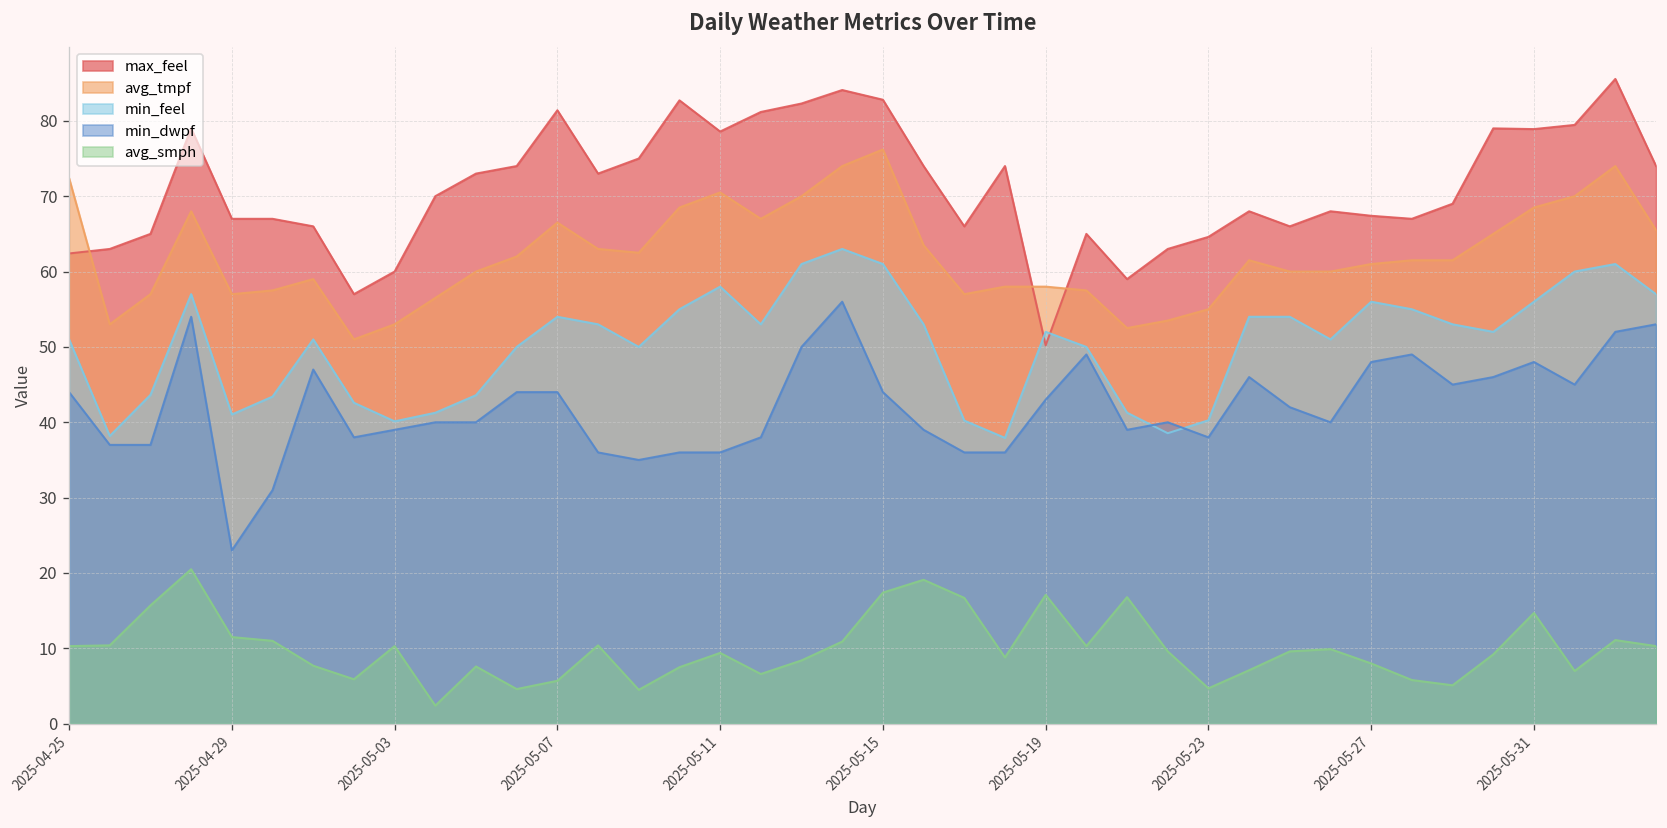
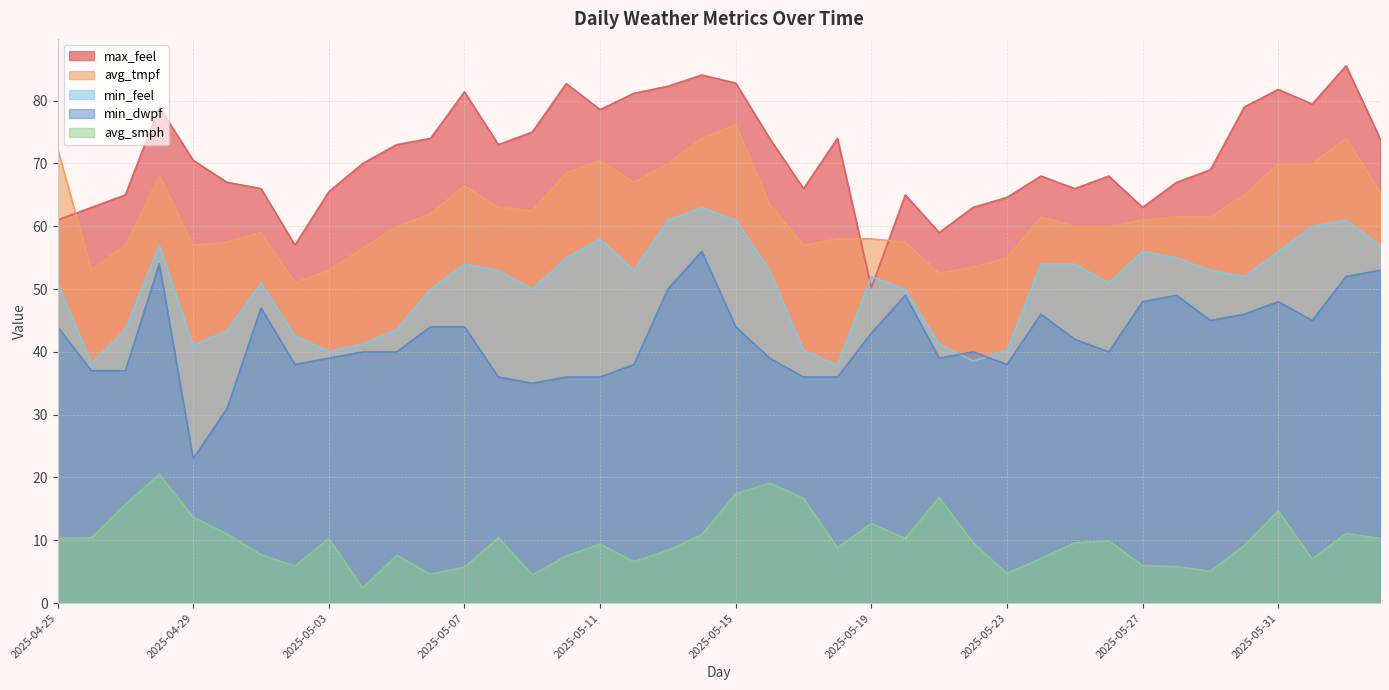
max_feel, 2025-04-25: 62 -> 61
max_feel, 2025-04-29: 67 -> 71
avg_smph, 2025-04-29: 12 -> 14
max_feel, 2025-05-03: 60 -> 66
avg_smph, 2025-05-19: 17 -> 13
max_feel, 2025-05-27: 67 -> 63
avg_smph, 2025-05-27: 8 -> 6
max_feel, 2025-05-31: 79 -> 82
avg_tmpf, 2025-05-31: 69 -> 70
